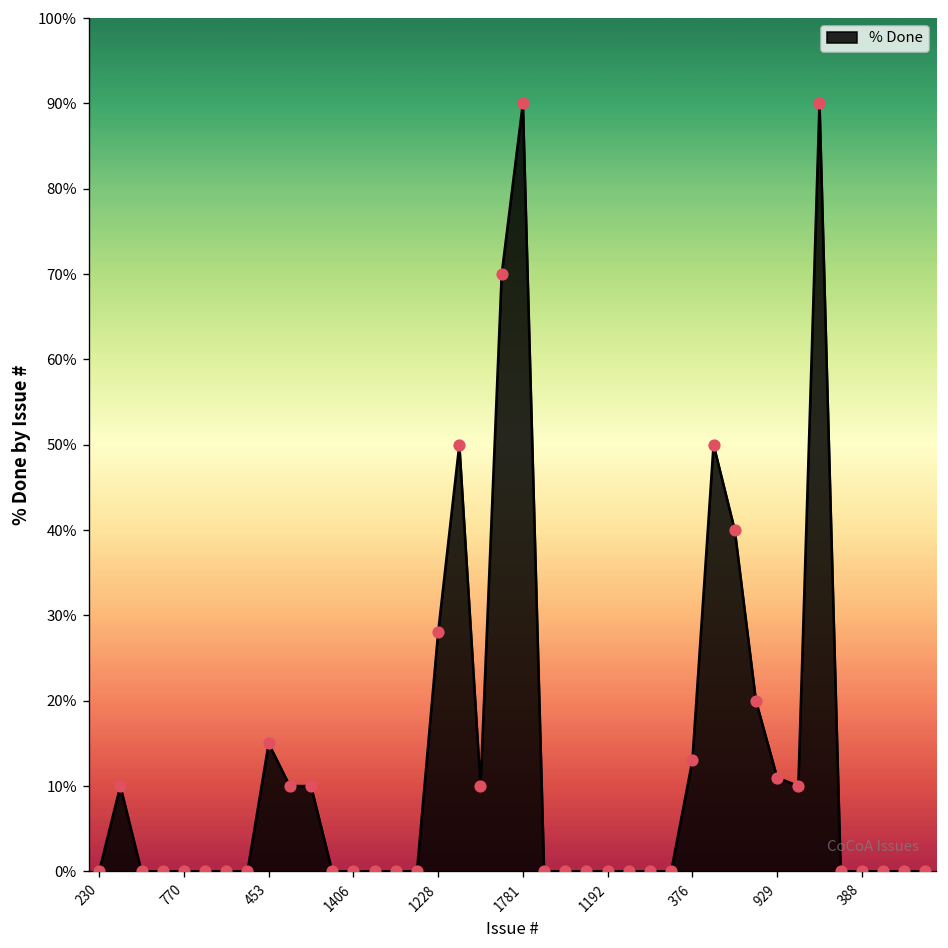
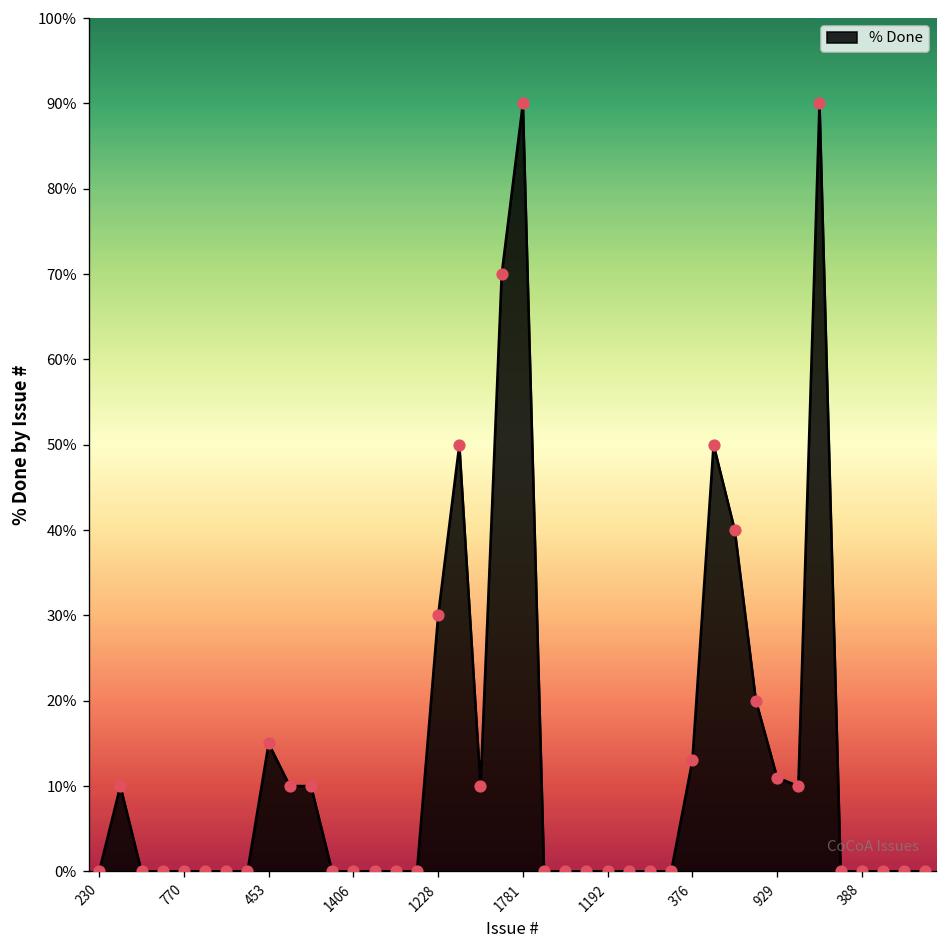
1228: 28% -> 30%
